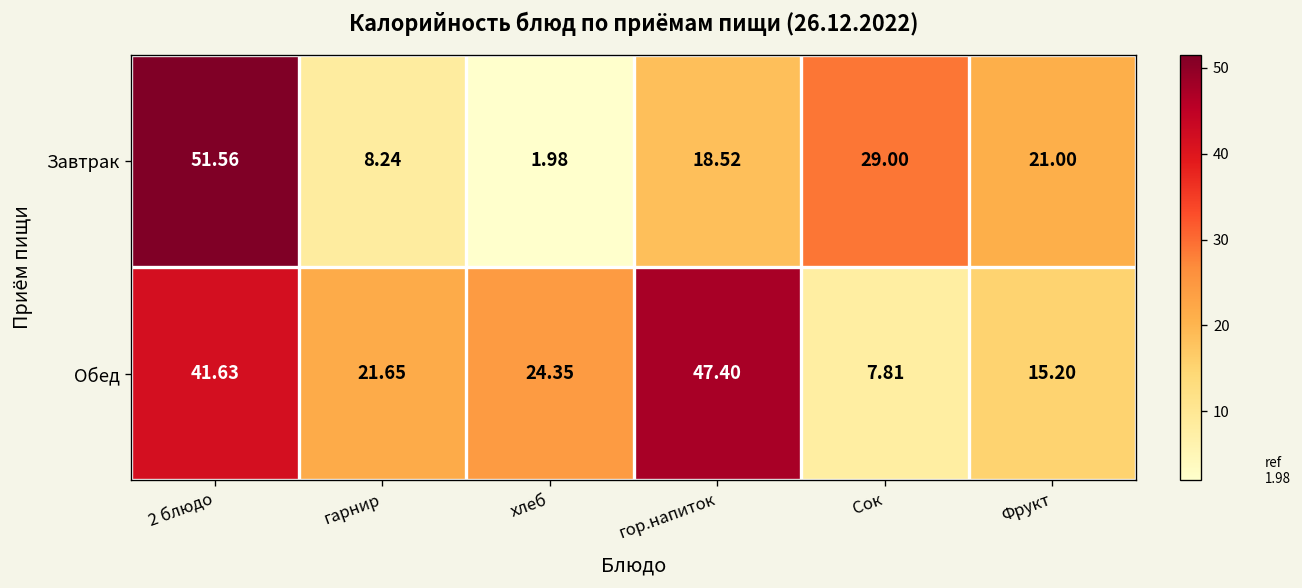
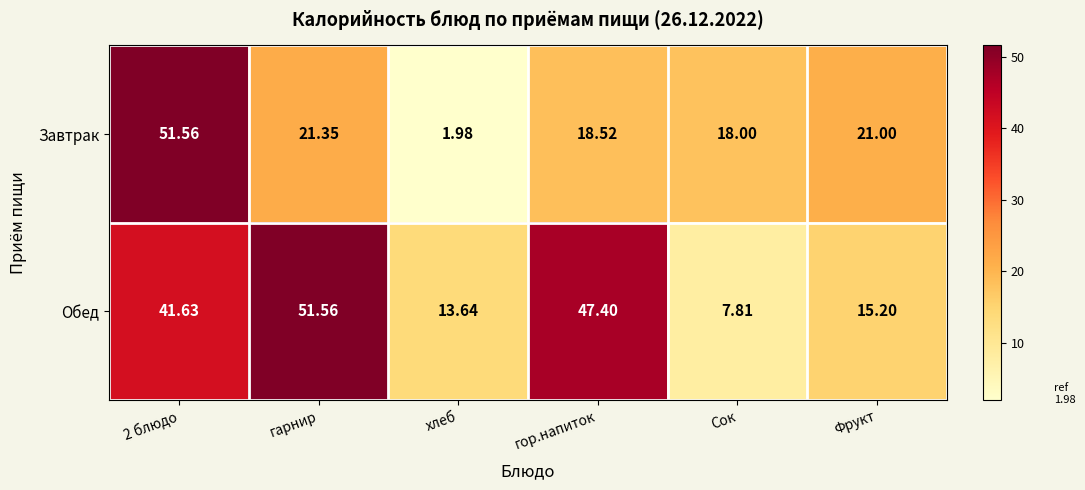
Завтрак, гарнир: 8.24 -> 21.35
Завтрак, Сок: 29.00 -> 18.00
Обед, гарнир: 21.65 -> 51.56
Обед, хлеб: 24.35 -> 13.64
